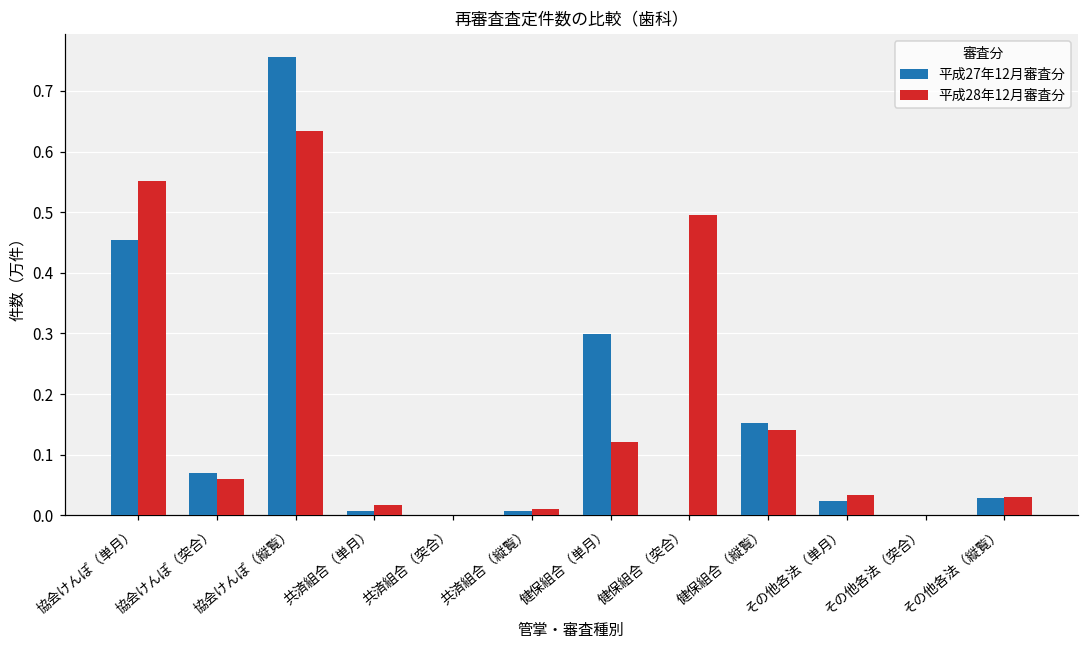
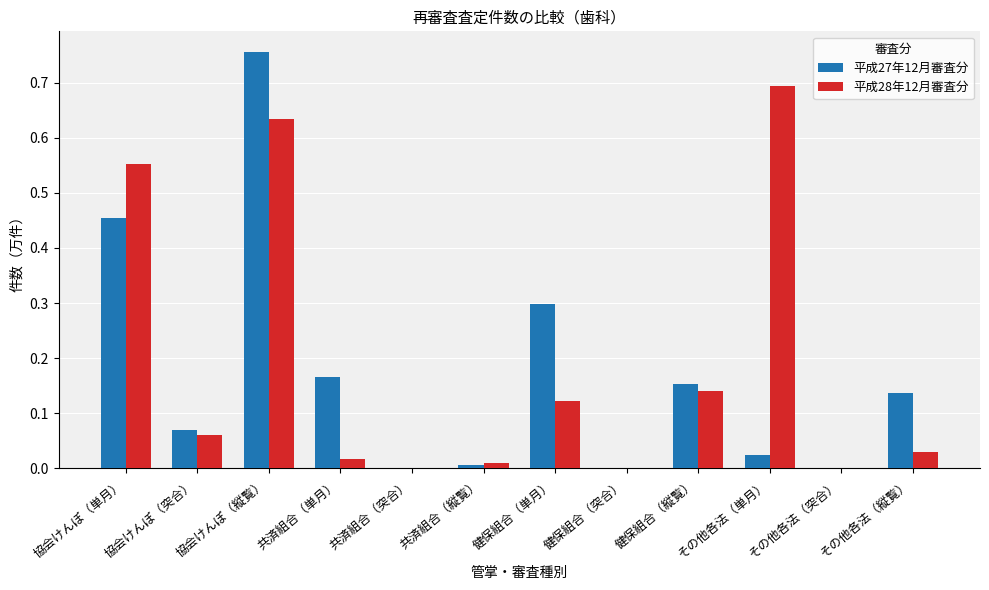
平成27年12月審査分, 共済組合（単月）: 0.01 -> 0.17
平成28年12月審査分, 健保組合（突合）: 0.49 -> 0.00
平成28年12月審査分, その他各法（単月）: 0.03 -> 0.69
平成27年12月審査分, その他各法（縦覧）: 0.03 -> 0.14
